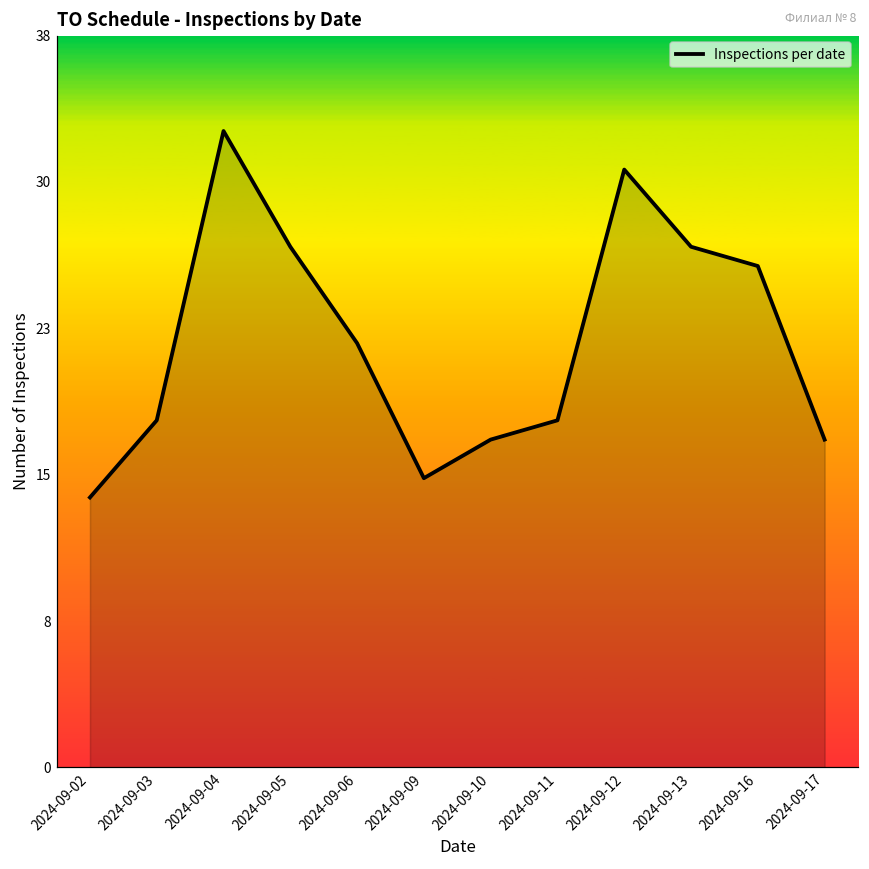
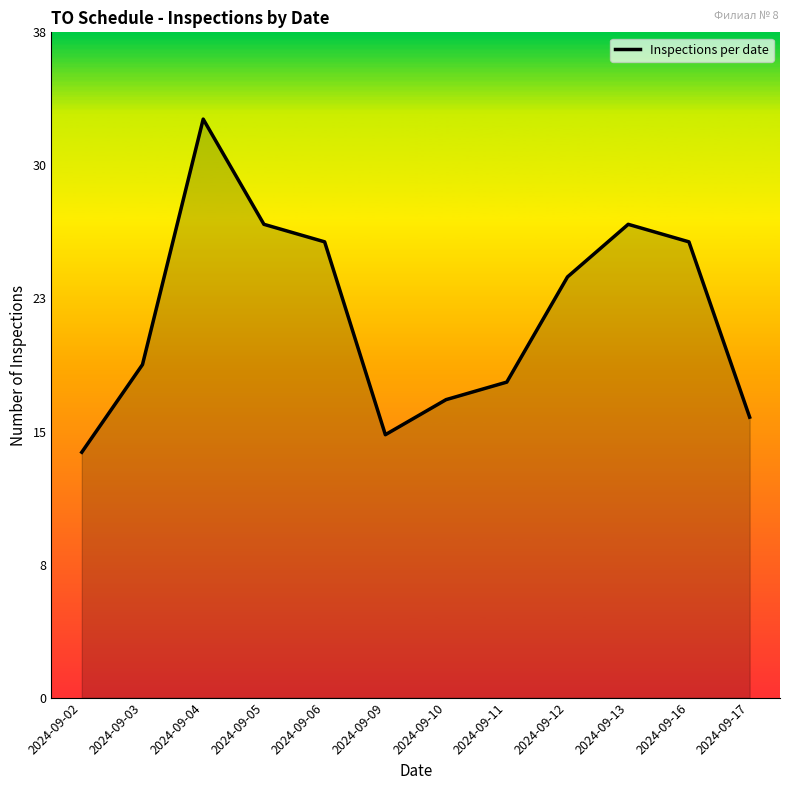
2024-09-03: 18 -> 19
2024-09-06: 22 -> 26
2024-09-12: 31 -> 24
2024-09-17: 17 -> 16
